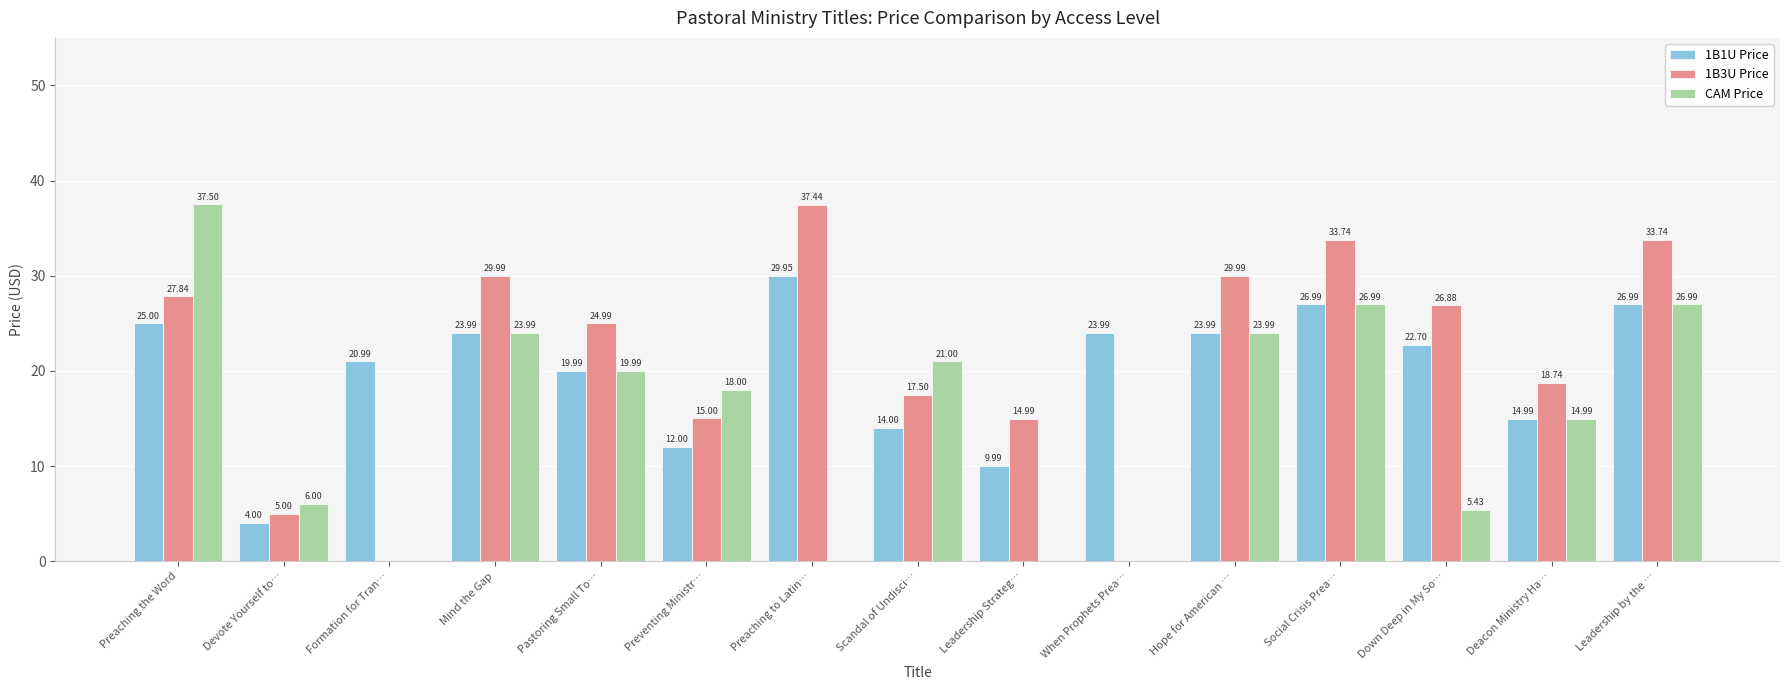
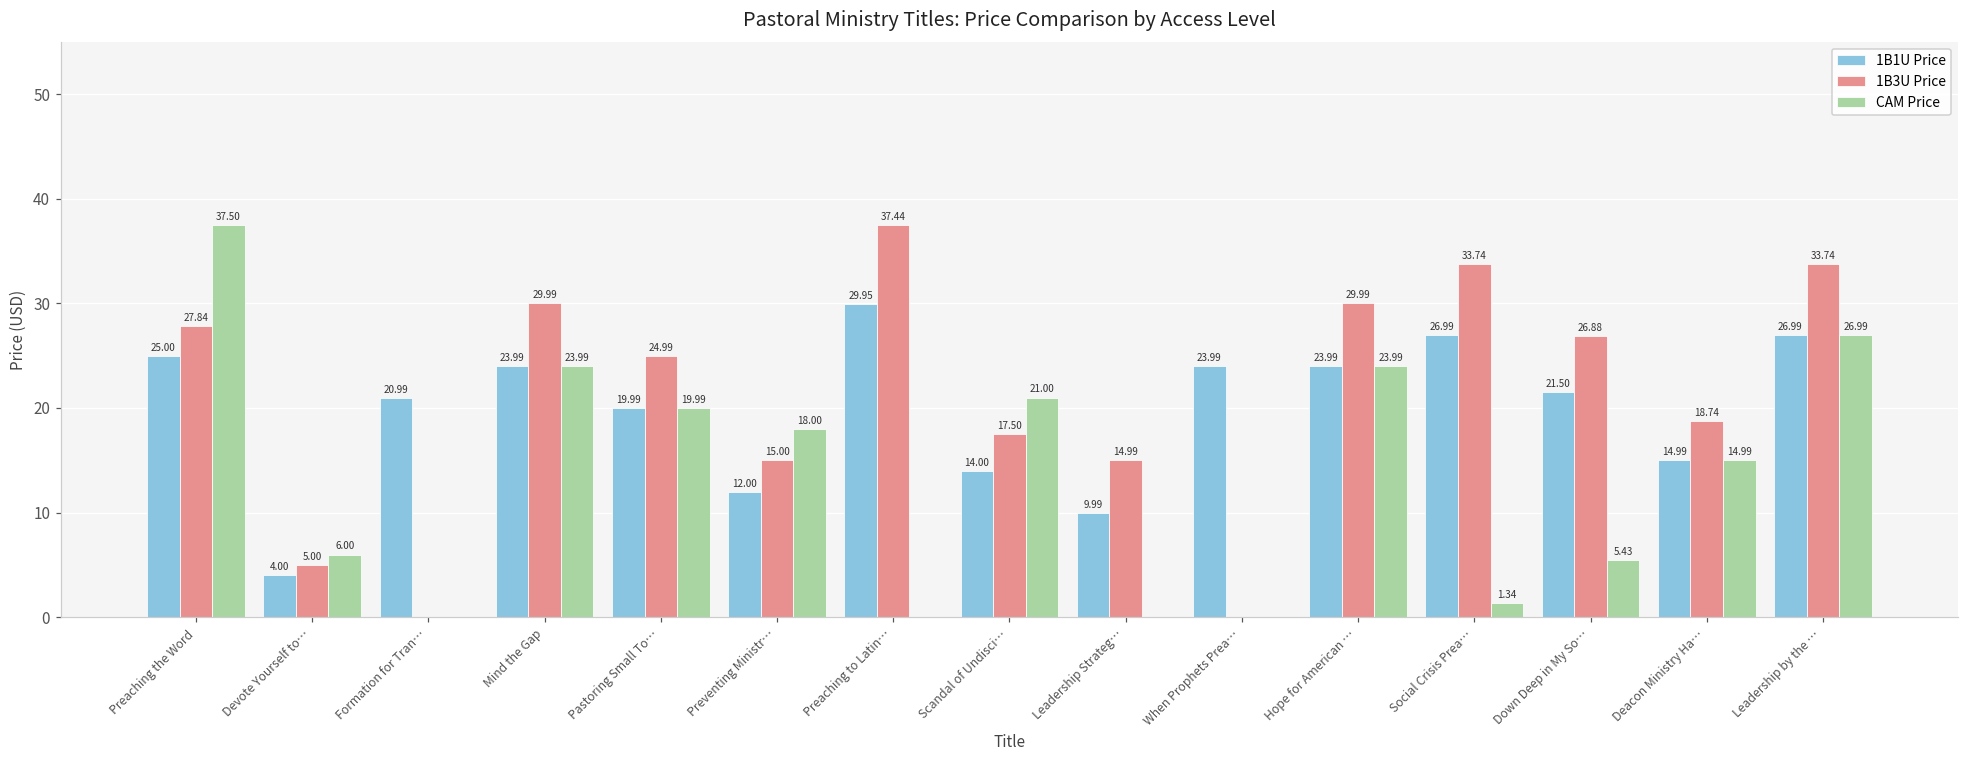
CAM Price, Social Crisis Prea…: 26.99 -> 1.34
1B1U Price, Down Deep in My So…: 22.70 -> 21.50
